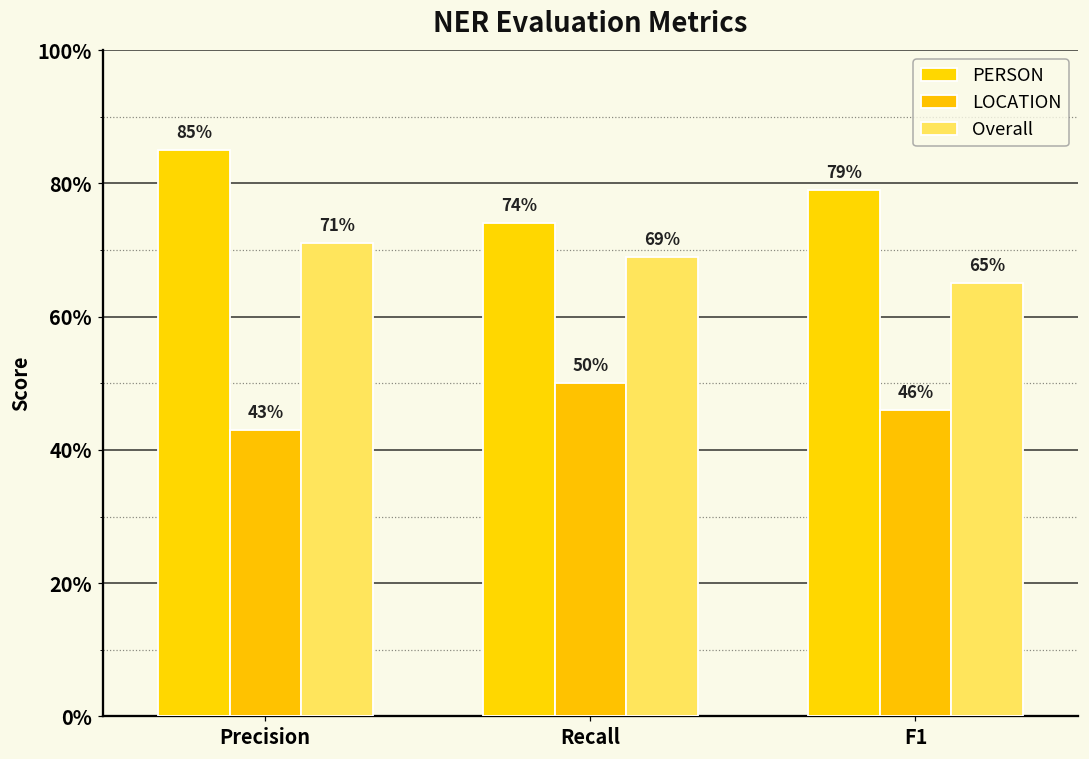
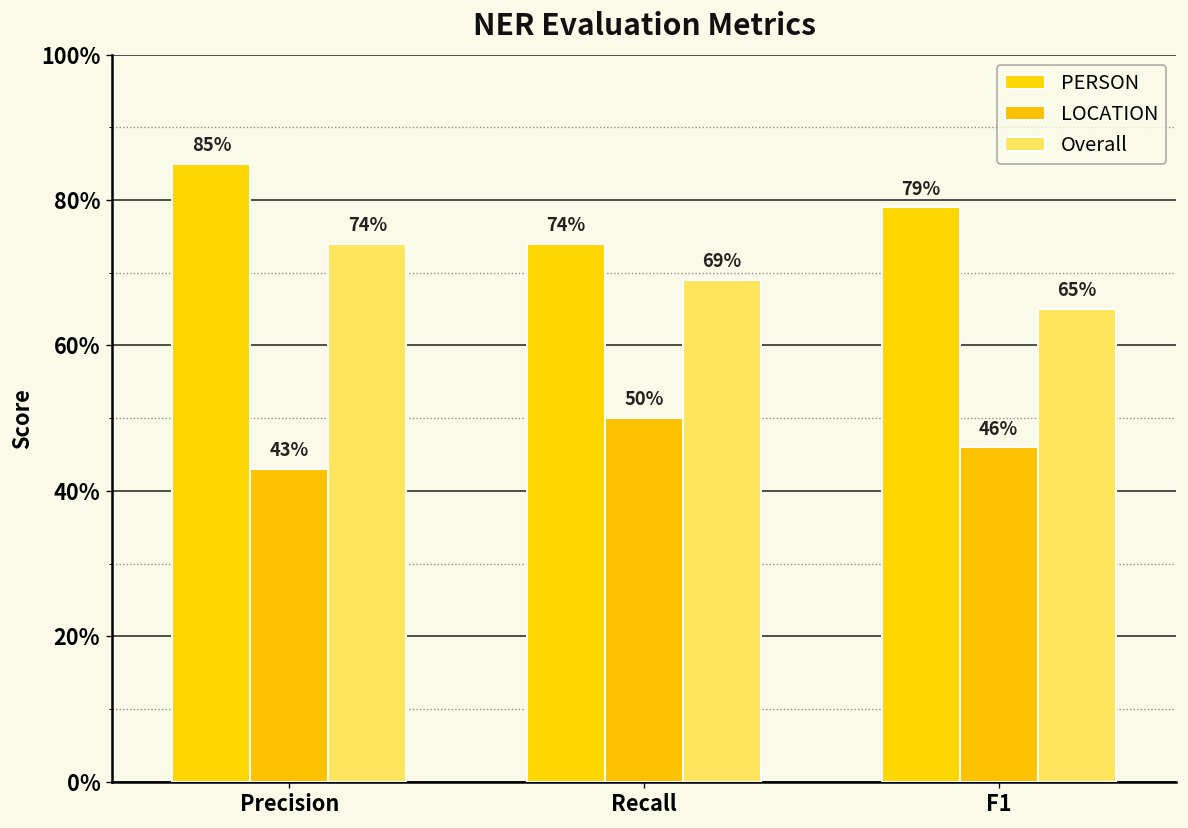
Overall, Precision: 71% -> 74%
